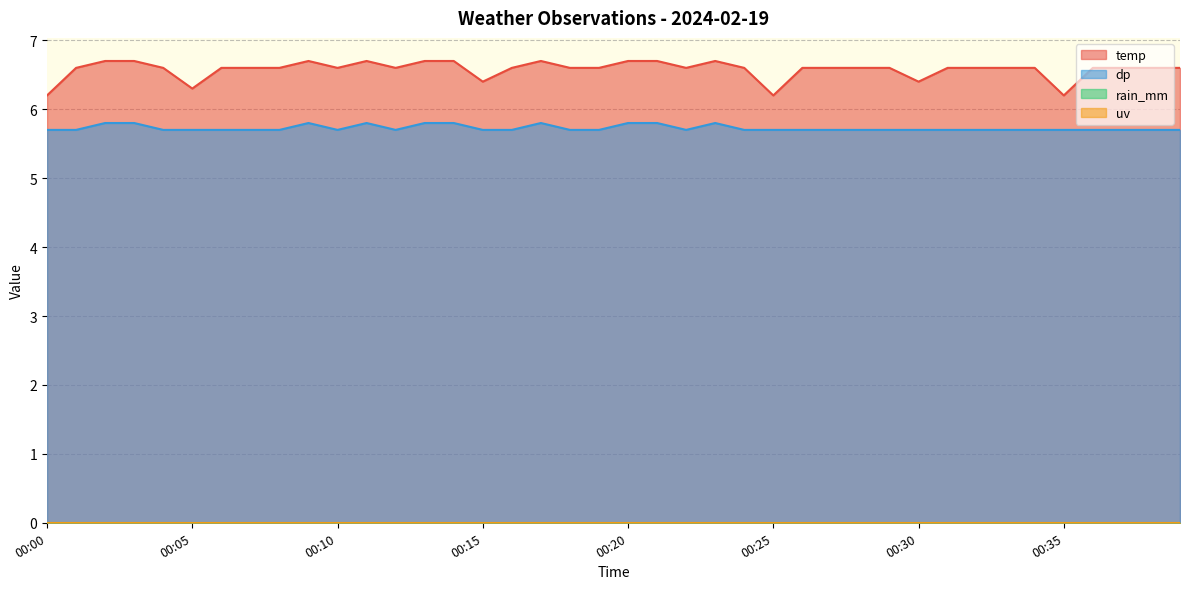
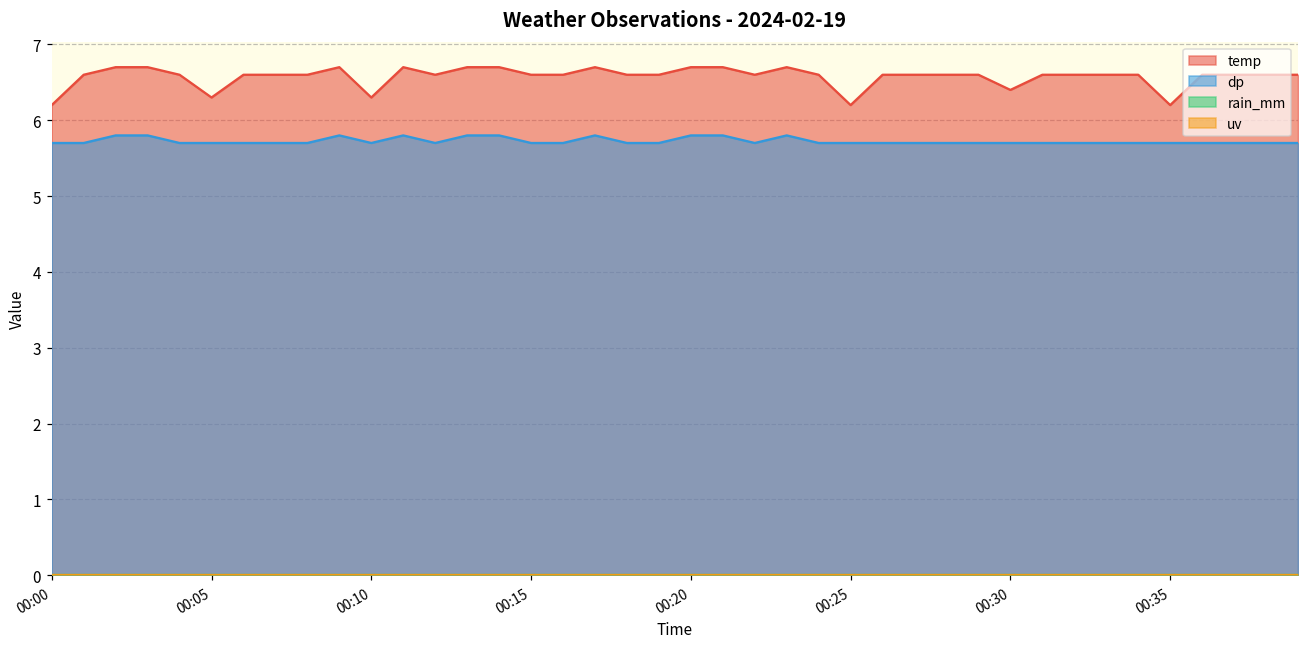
temp, 00:10: 6.6 -> 6.3
temp, 00:15: 6.4 -> 6.6
